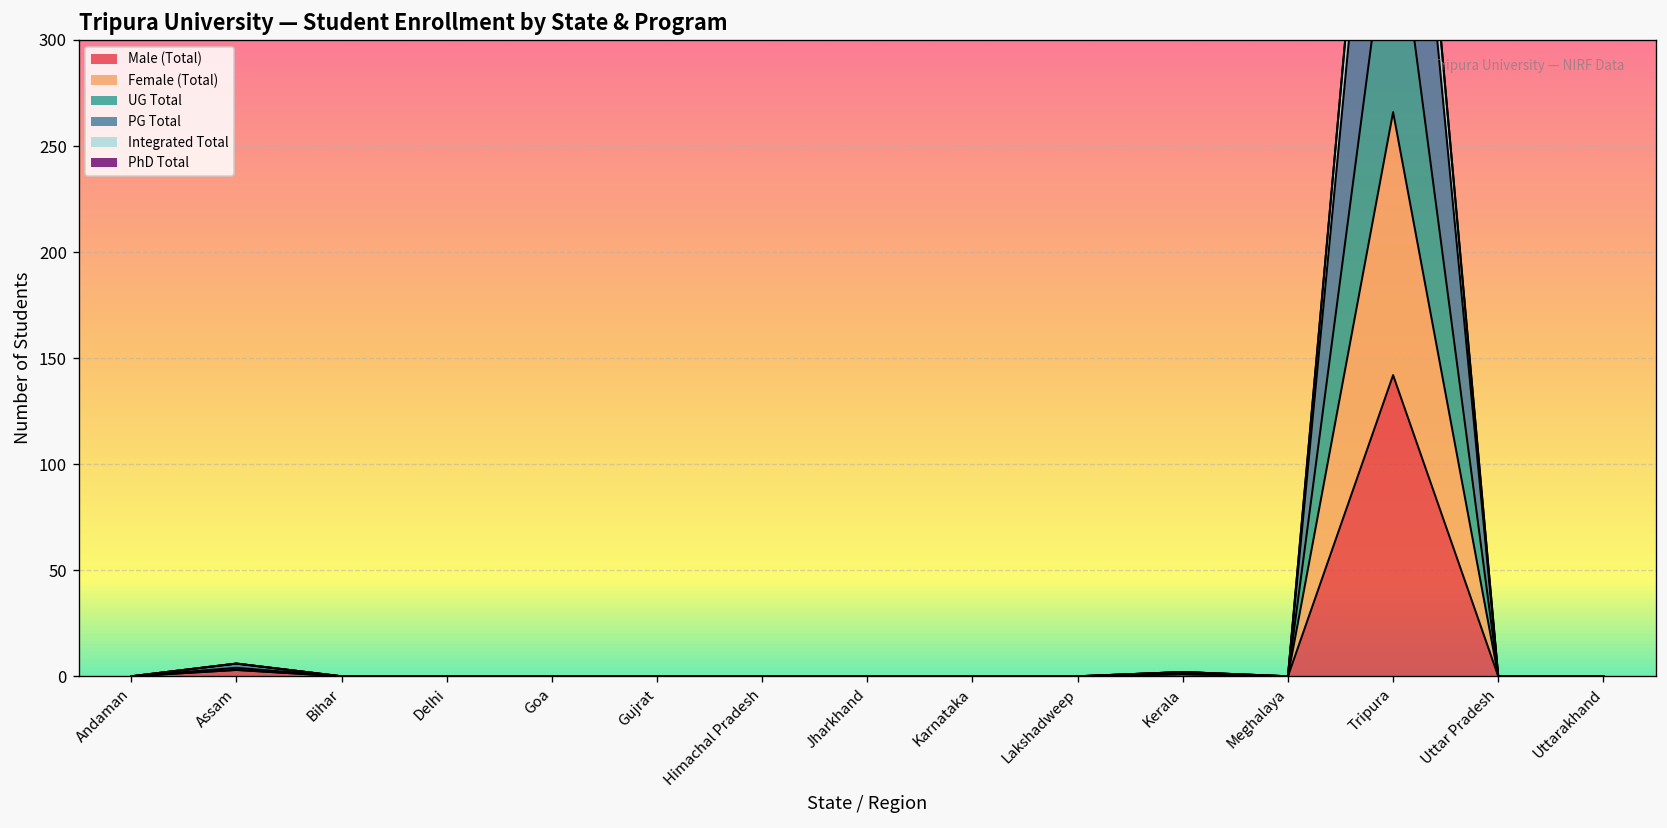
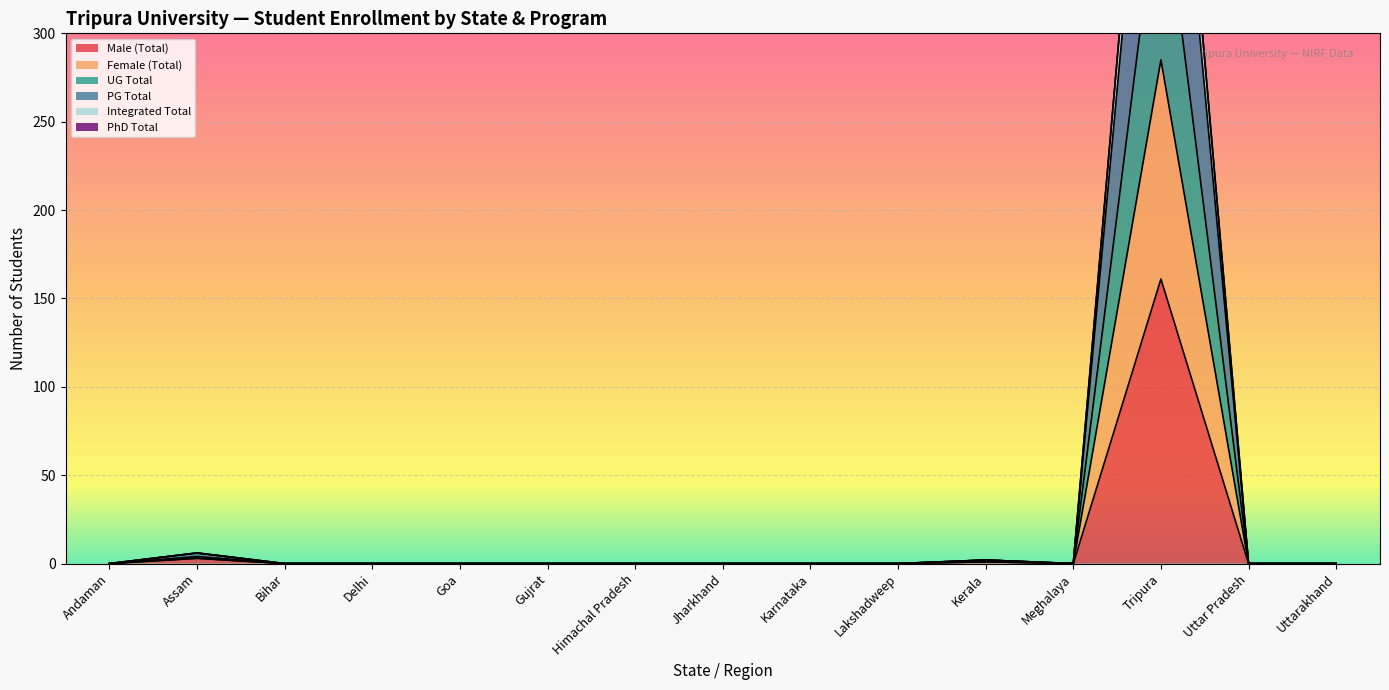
Male (Total), Tripura: 142 -> 161
